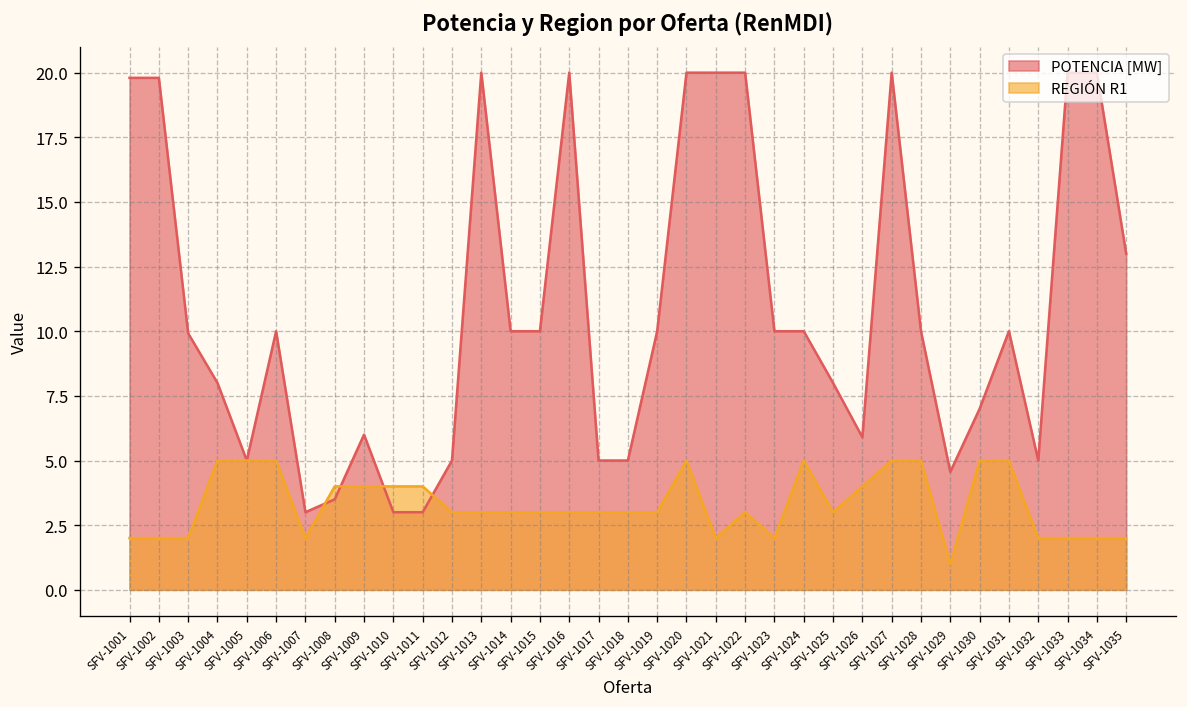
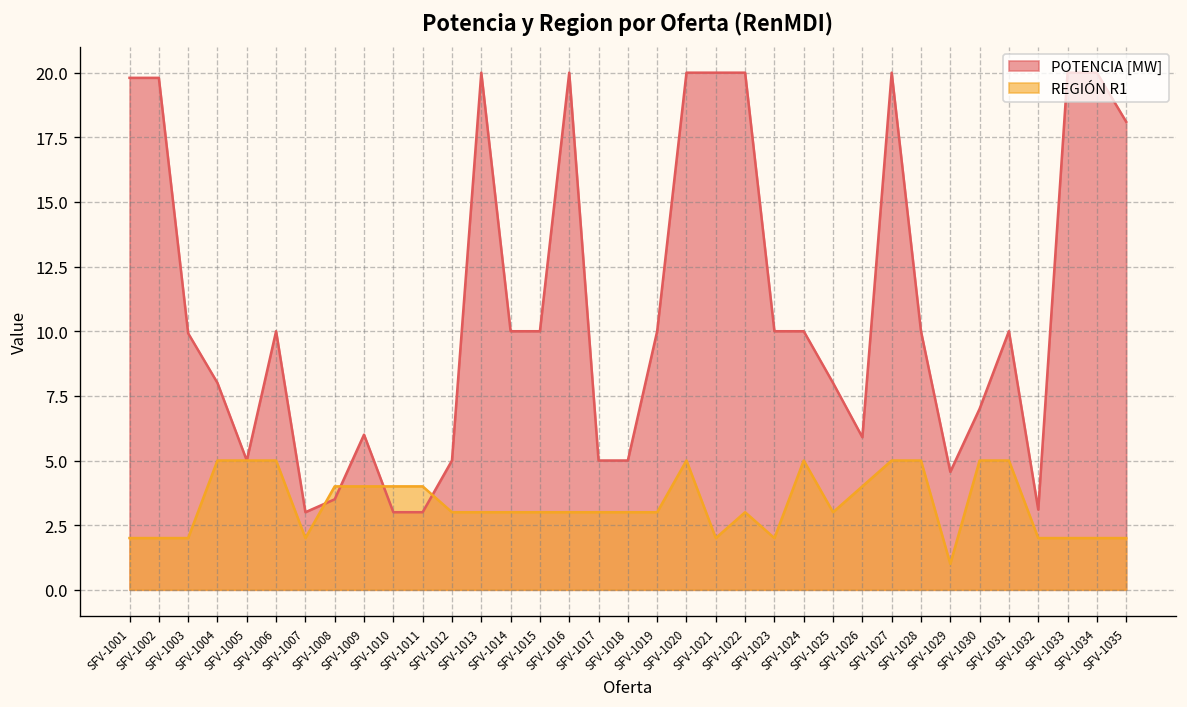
POTENCIA [MW], SFV-1032: 5.0 -> 3.1
POTENCIA [MW], SFV-1035: 13.0 -> 18.1
